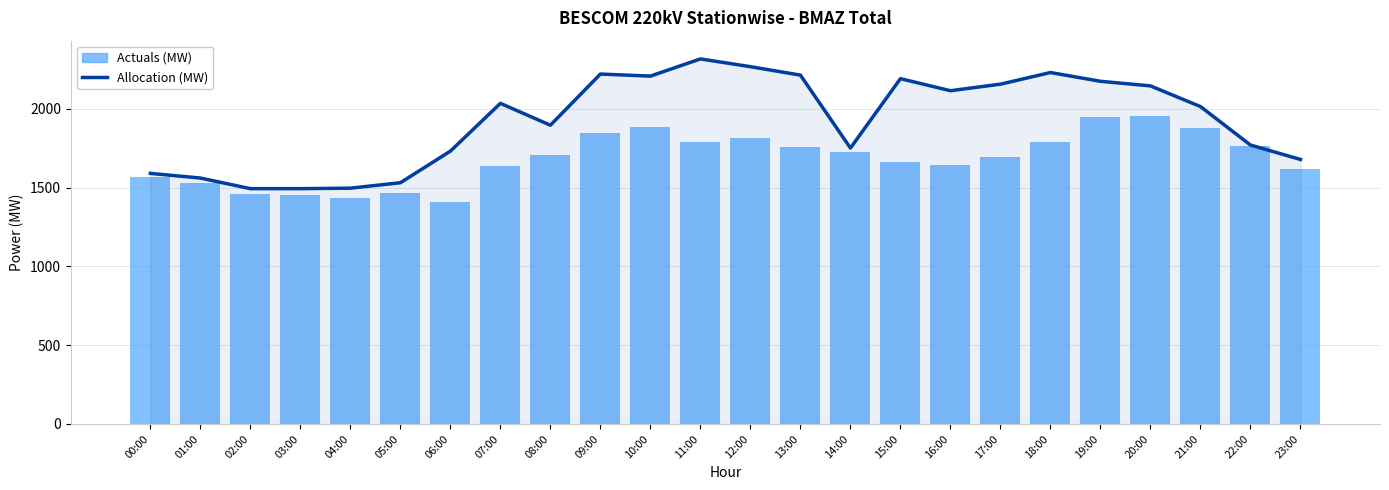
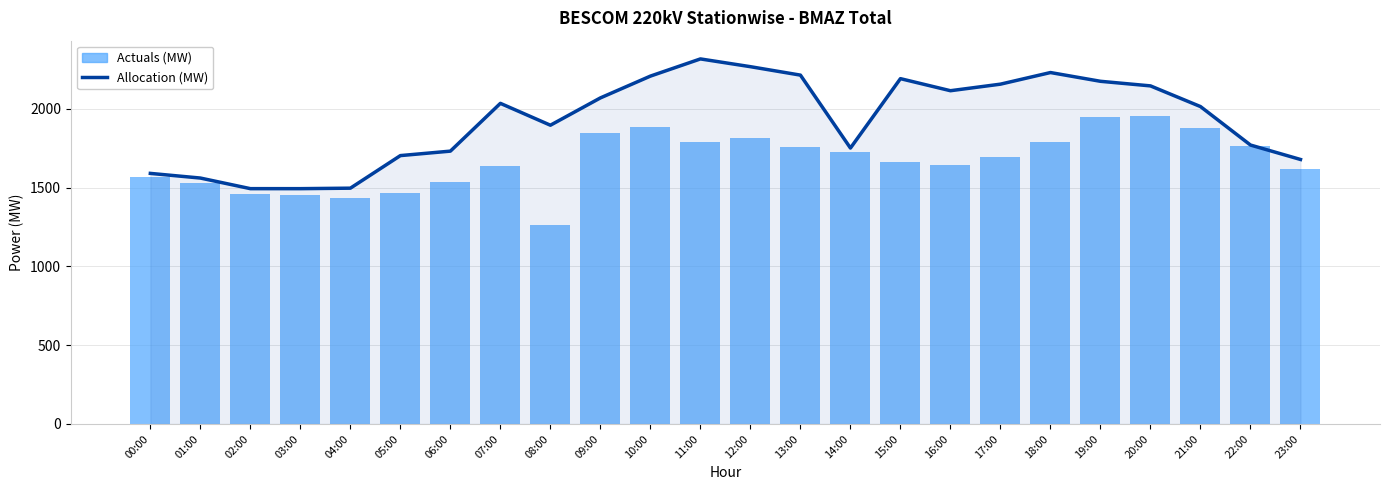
Allocation (MW), 05:00: 1530 -> 1700
Actuals (MW), 06:00: 1410 -> 1530
Actuals (MW), 08:00: 1710 -> 1260
Allocation (MW), 09:00: 2220 -> 2070
